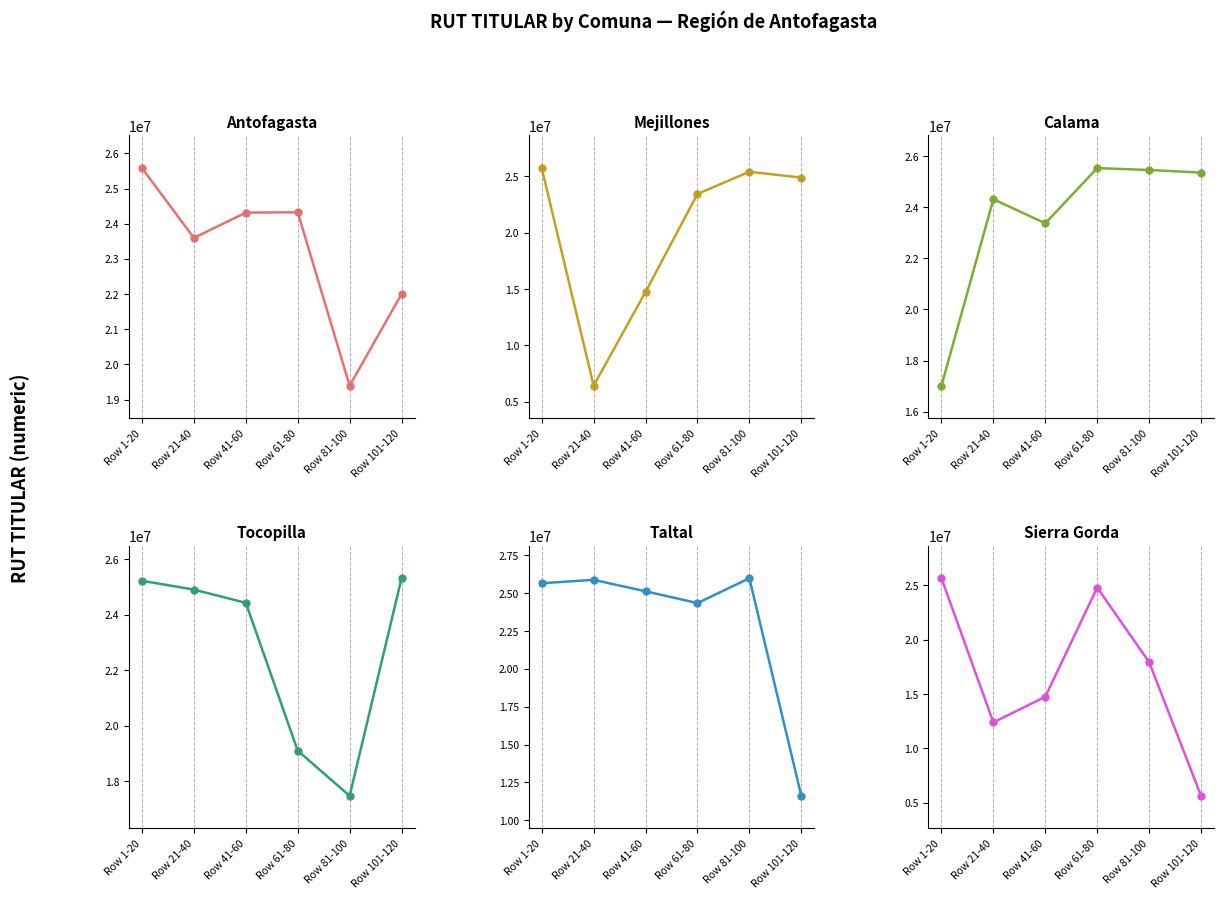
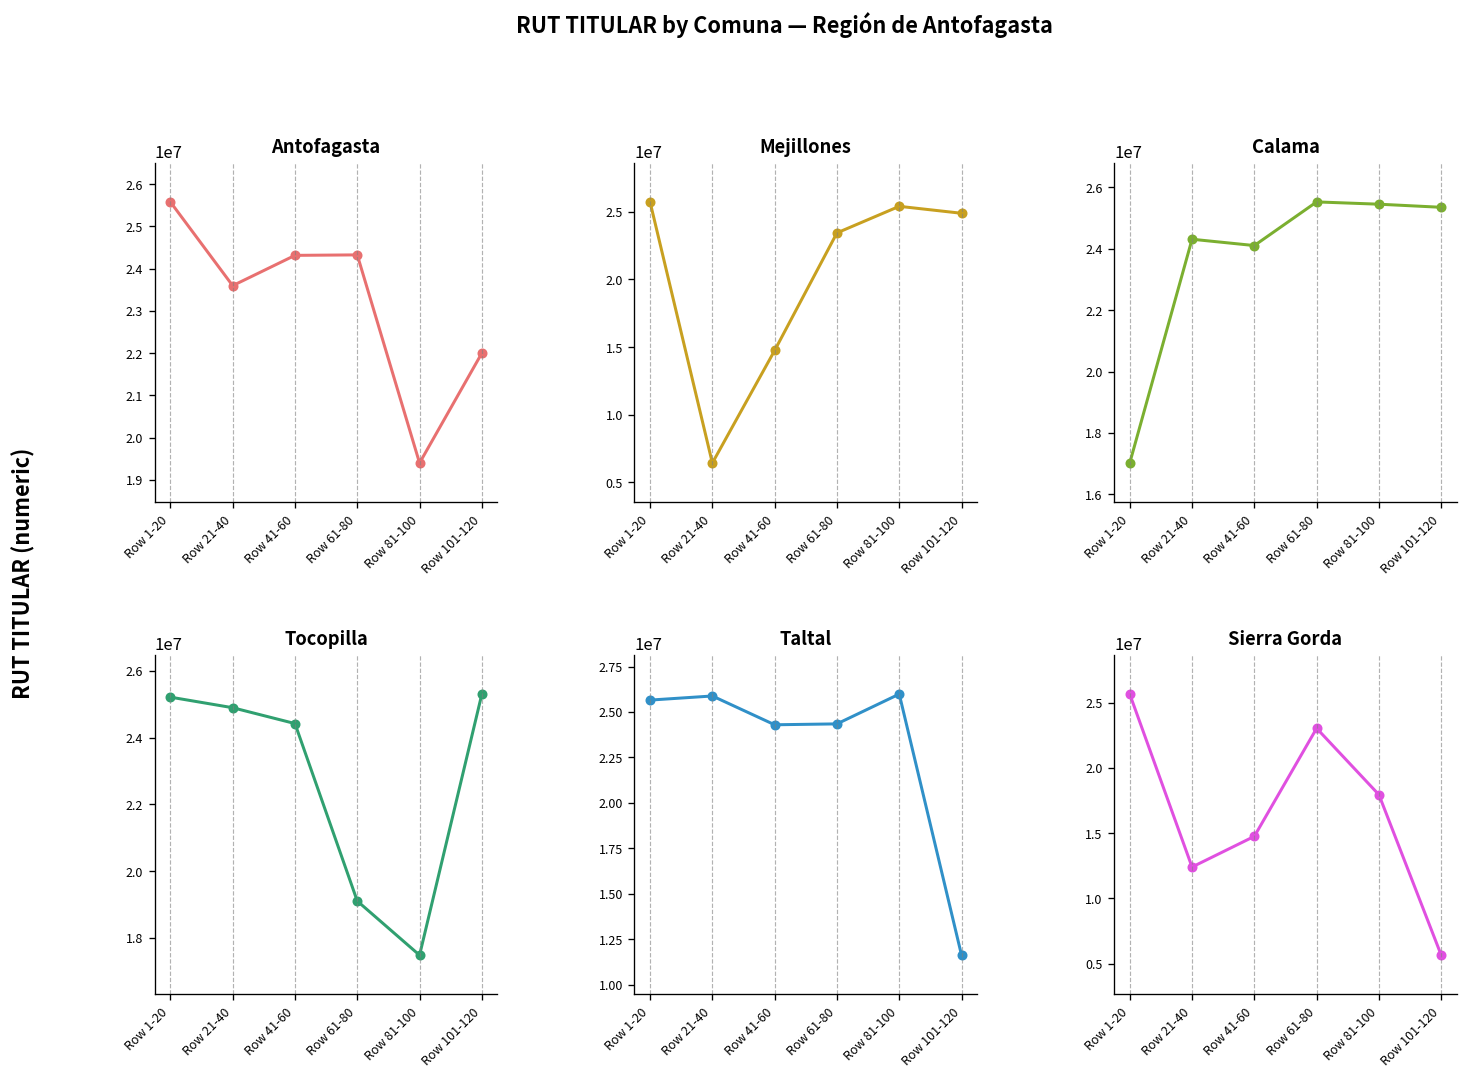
Calama, Row 41-60: 23400000 -> 24100000
Taltal, Row 41-60: 25100000 -> 24300000
Sierra Gorda, Row 61-80: 24800000 -> 23000000
